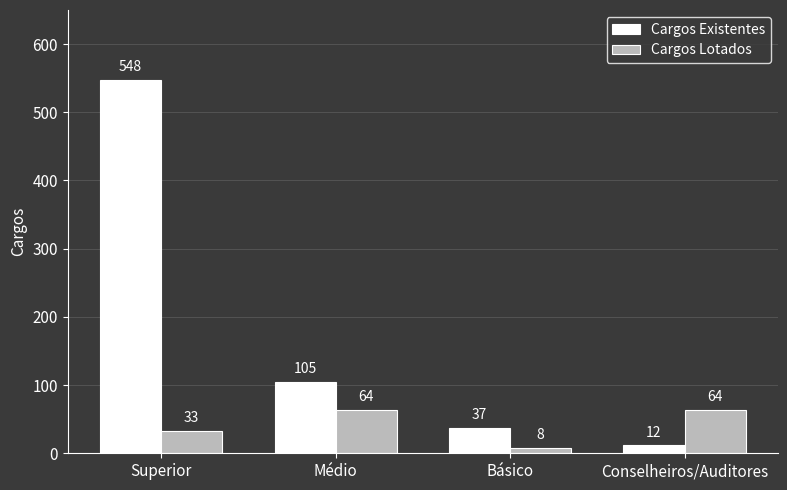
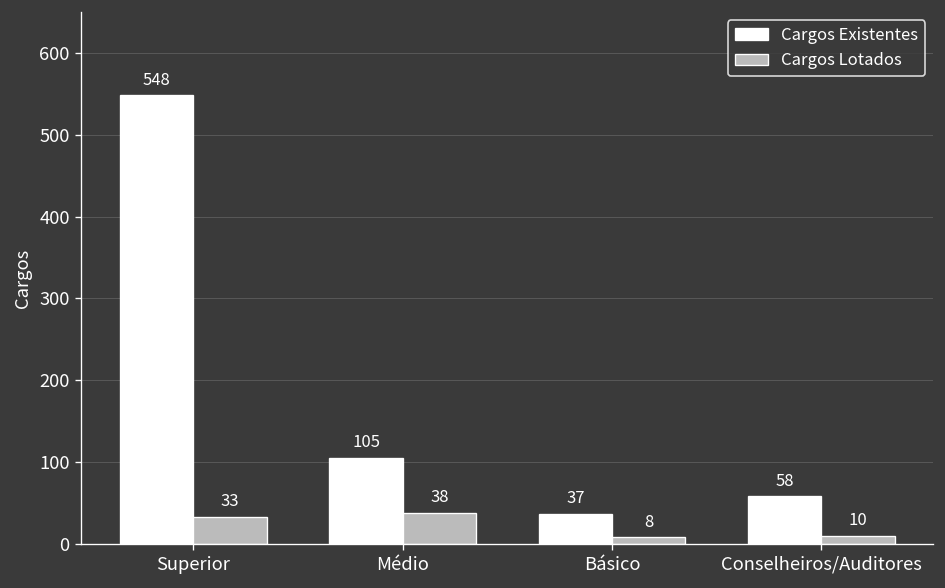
Cargos Lotados, Médio: 64 -> 38
Cargos Existentes, Conselheiros/Auditores: 12 -> 58
Cargos Lotados, Conselheiros/Auditores: 64 -> 10
